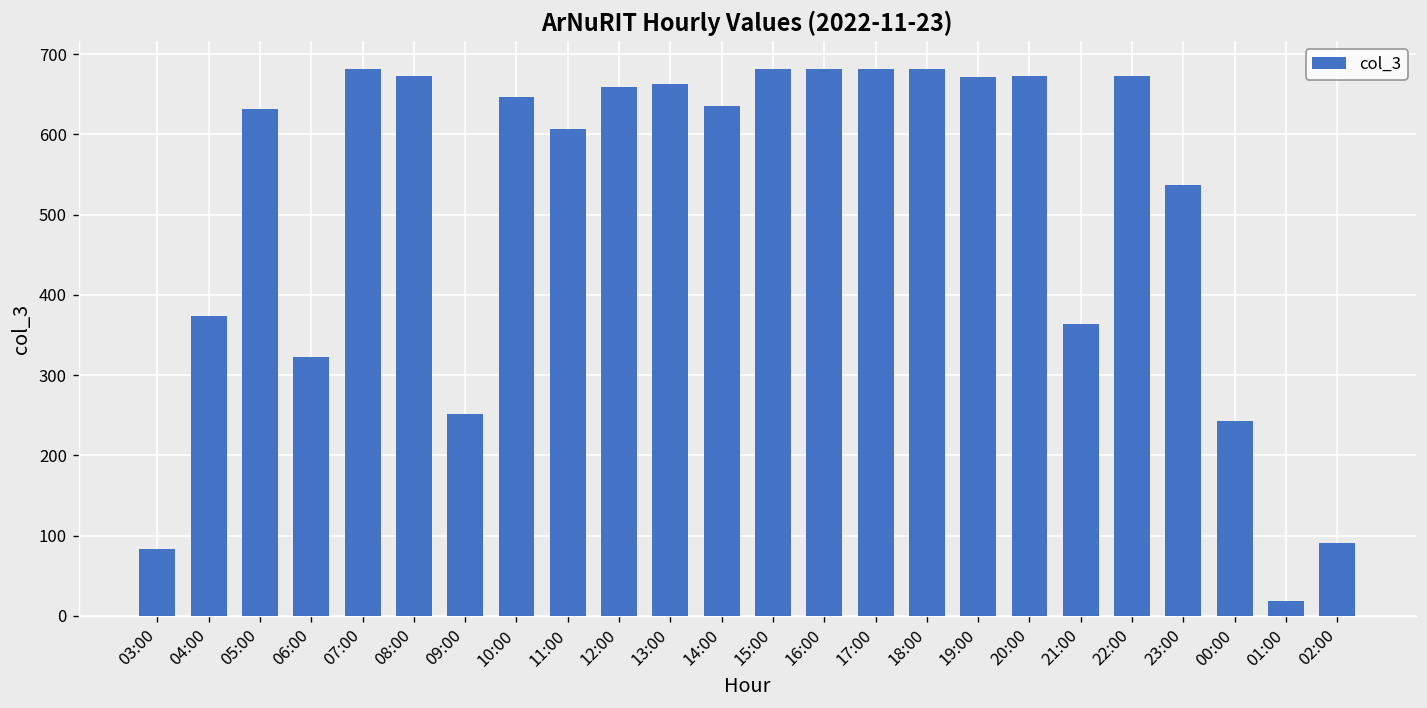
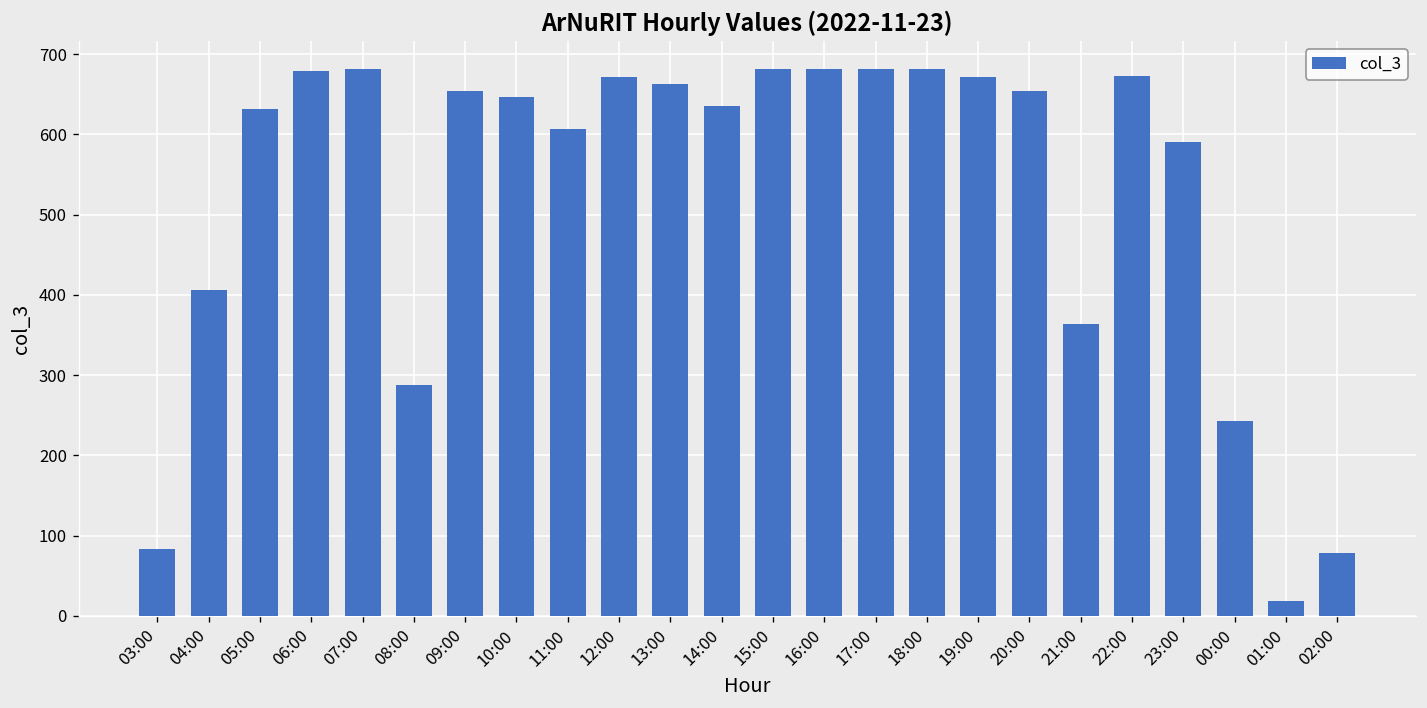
04:00: 370 -> 410
06:00: 320 -> 680
08:00: 670 -> 290
09:00: 250 -> 650
12:00: 660 -> 670
20:00: 670 -> 650
23:00: 540 -> 590
02:00: 90 -> 80
